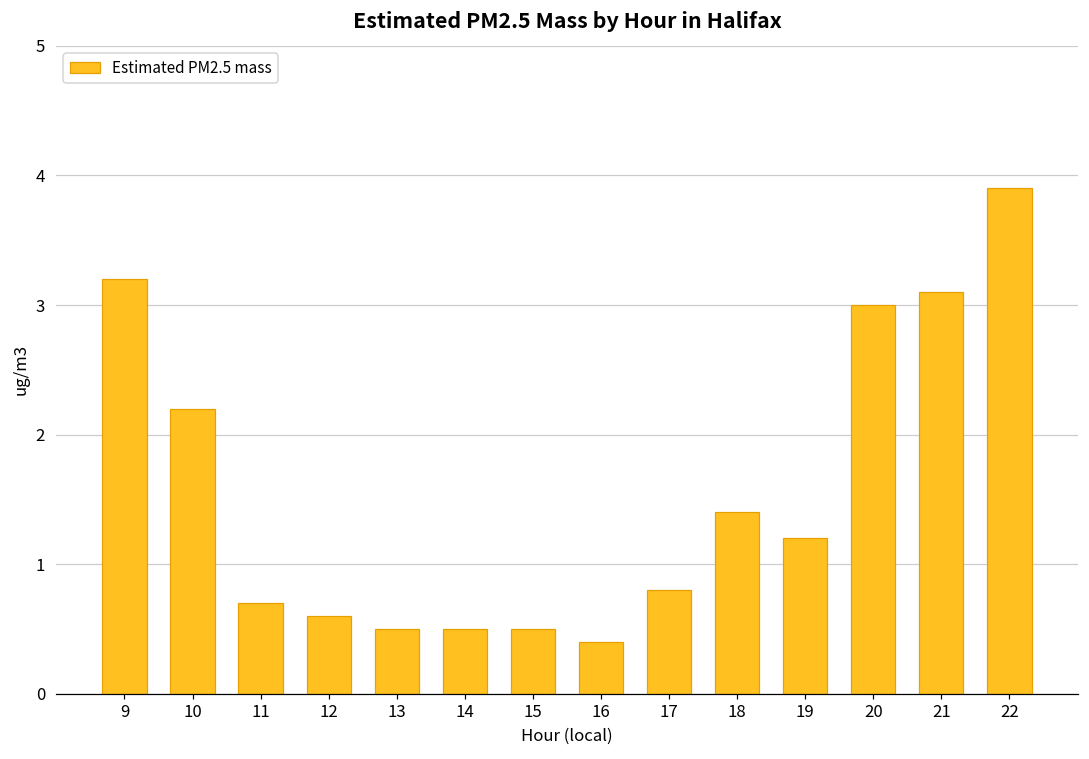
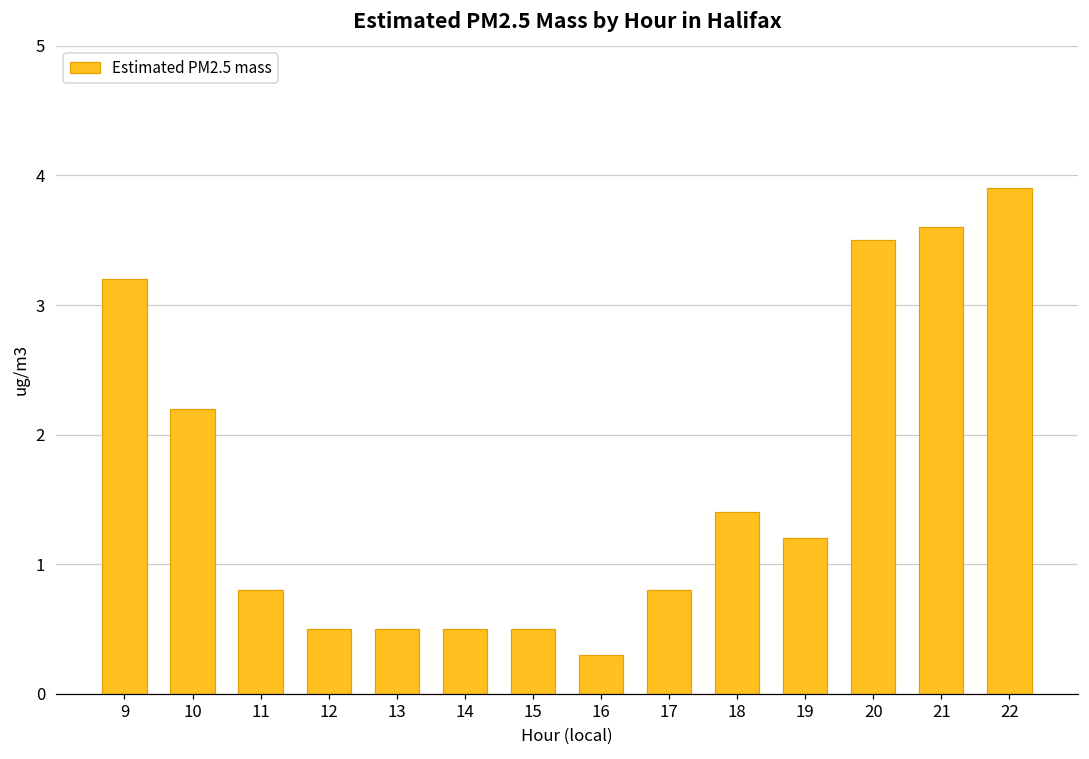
11: 0.7 -> 0.8
12: 0.6 -> 0.5
16: 0.4 -> 0.3
20: 3.0 -> 3.5
21: 3.1 -> 3.6
